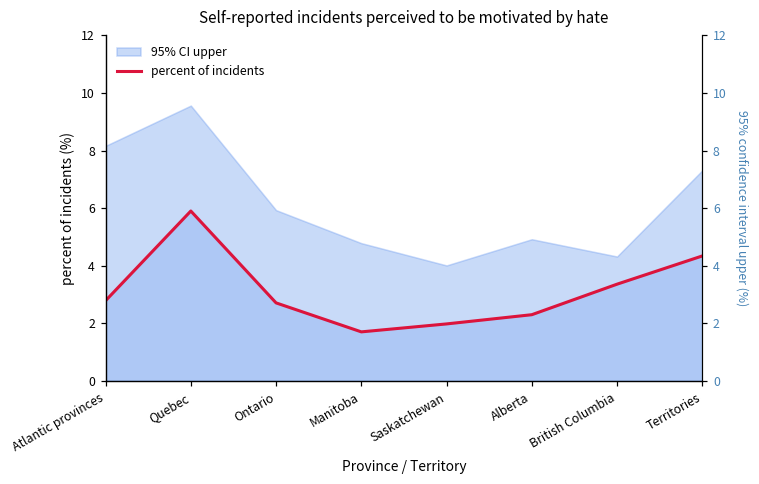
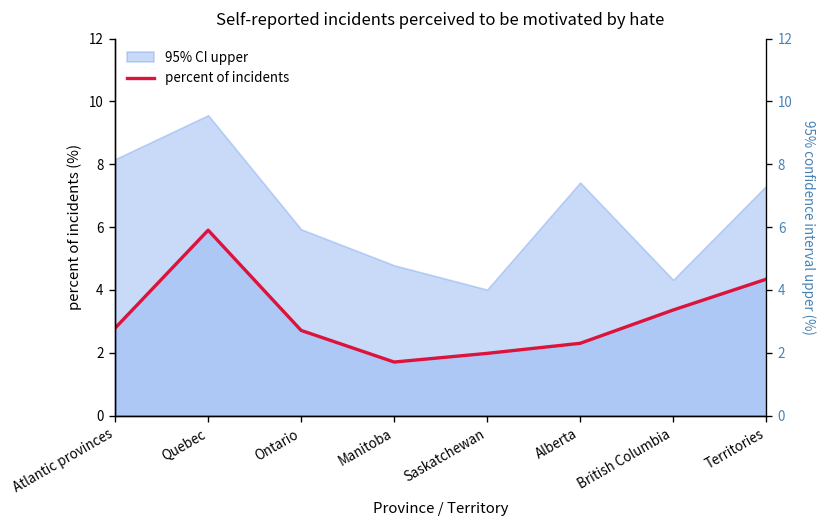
95% CI upper, Alberta: 4.9 -> 7.4
